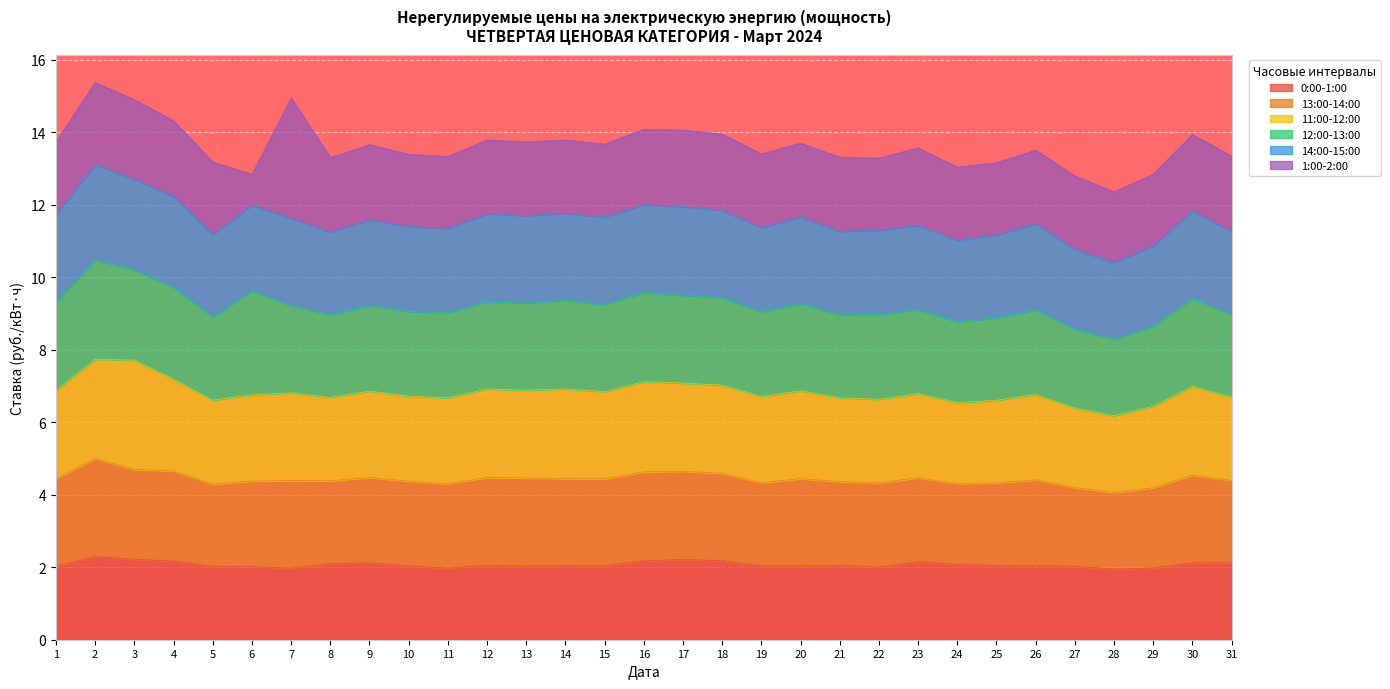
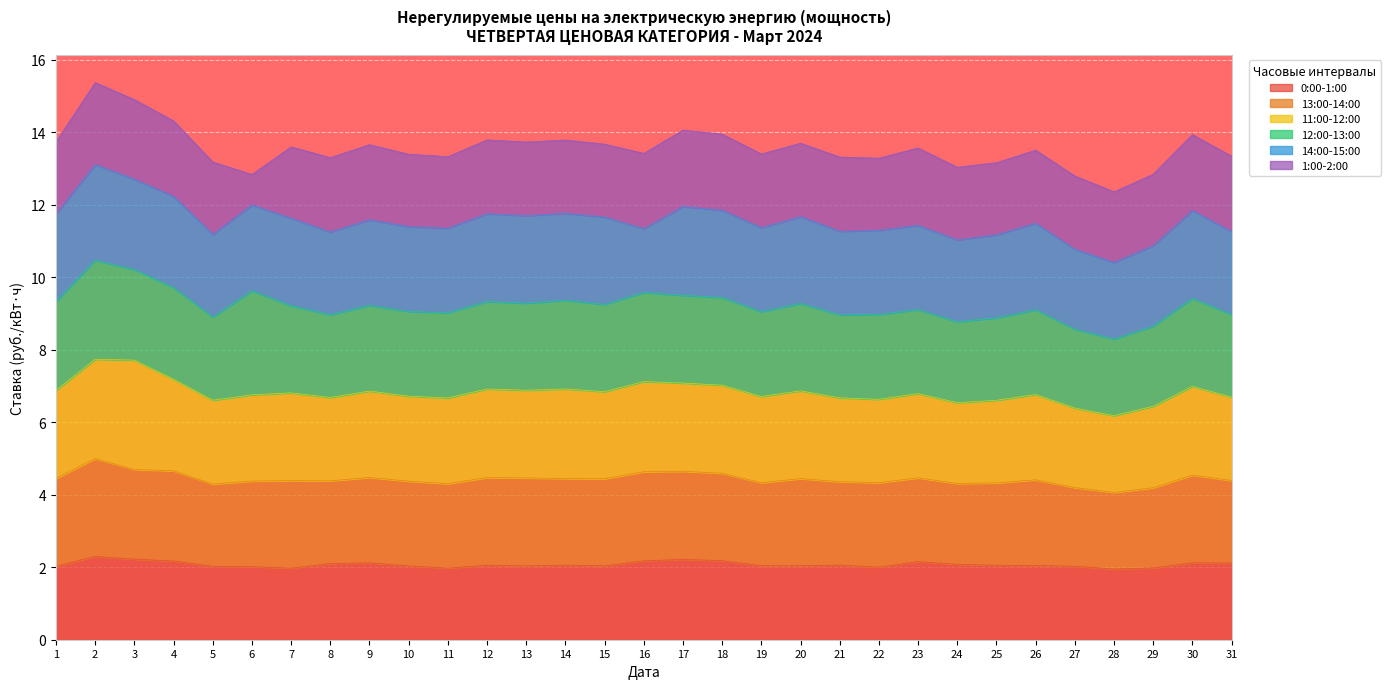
1:00-2:00, 7: 3.3 -> 2.0
14:00-15:00, 16: 2.4 -> 1.8
